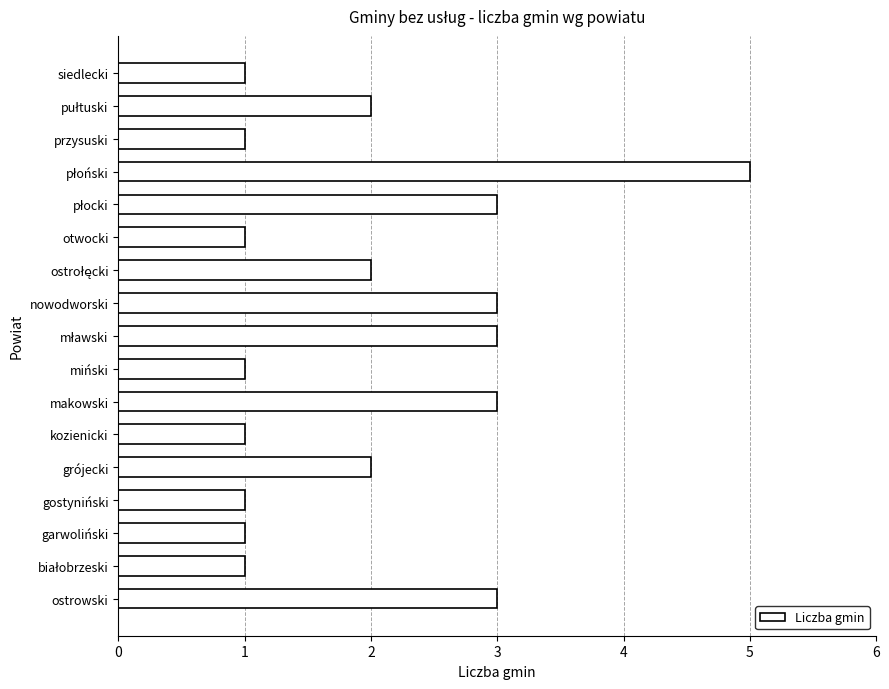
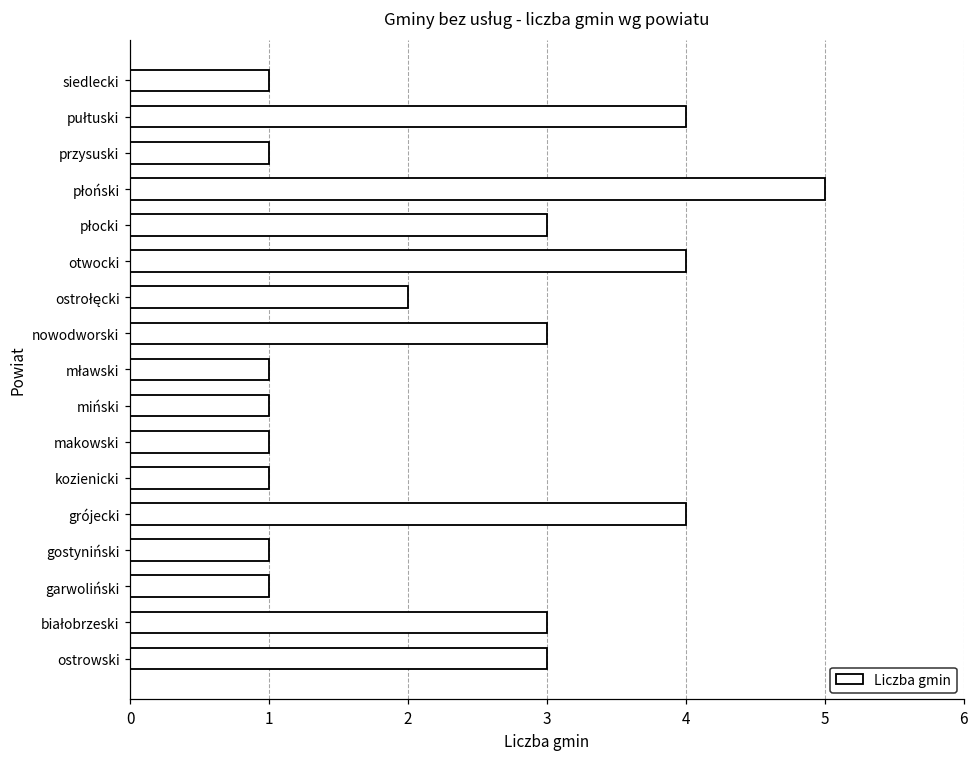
pułtuski: 2 -> 4
otwocki: 1 -> 4
mławski: 3 -> 1
makowski: 3 -> 1
grójecki: 2 -> 4
białobrzeski: 1 -> 3
